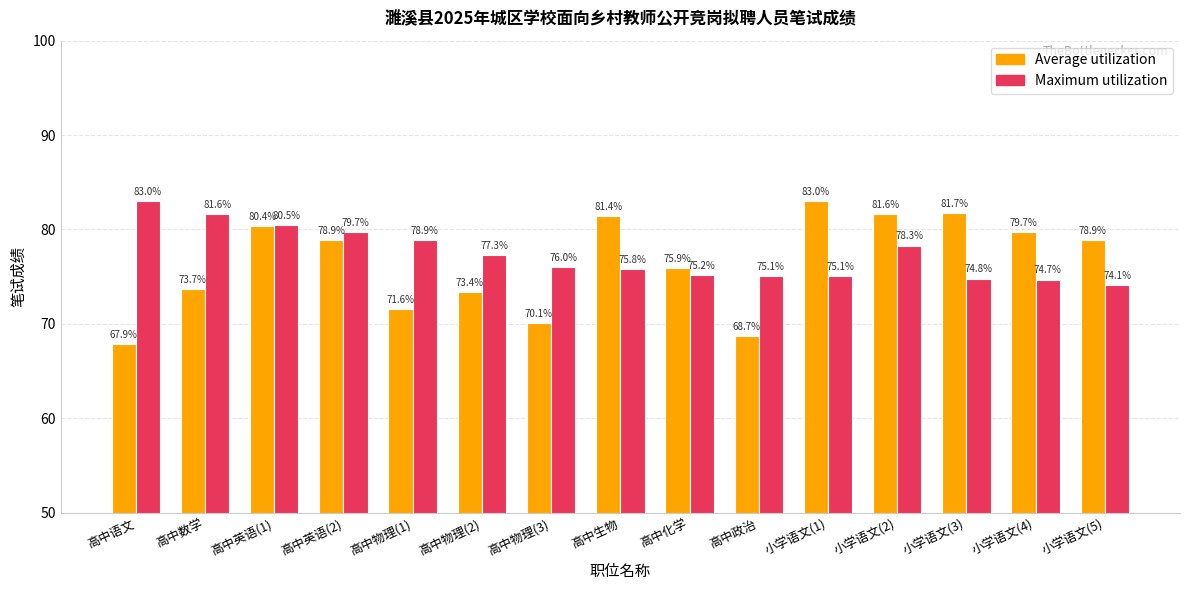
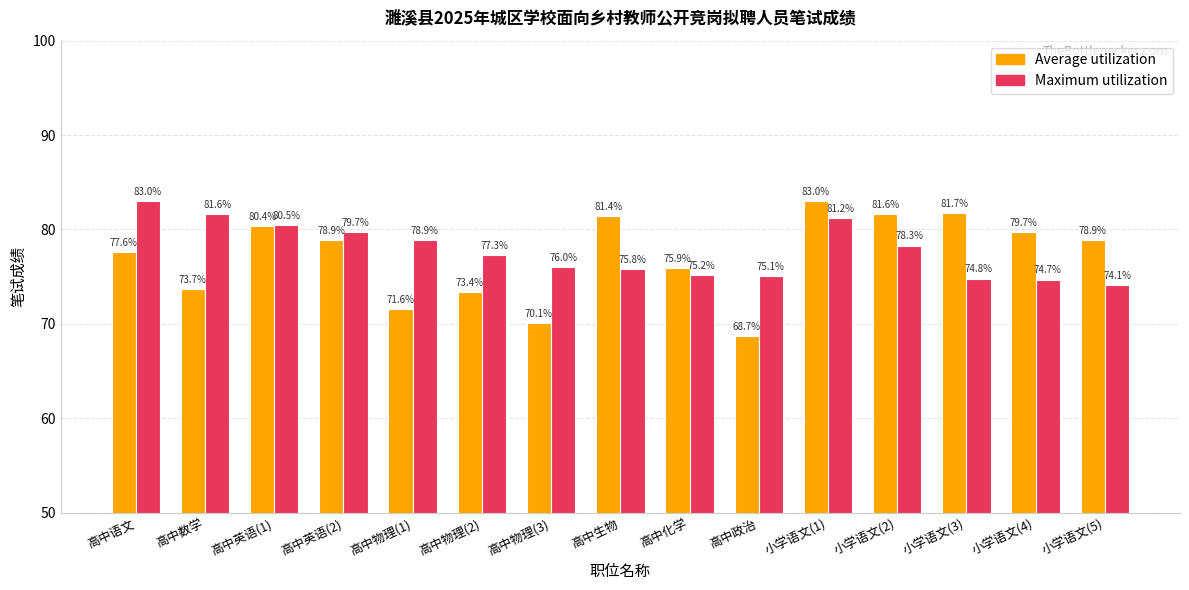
Average utilization, 高中语文: 67.9% -> 77.6%
Maximum utilization, 小学语文(1): 75.1% -> 81.2%
